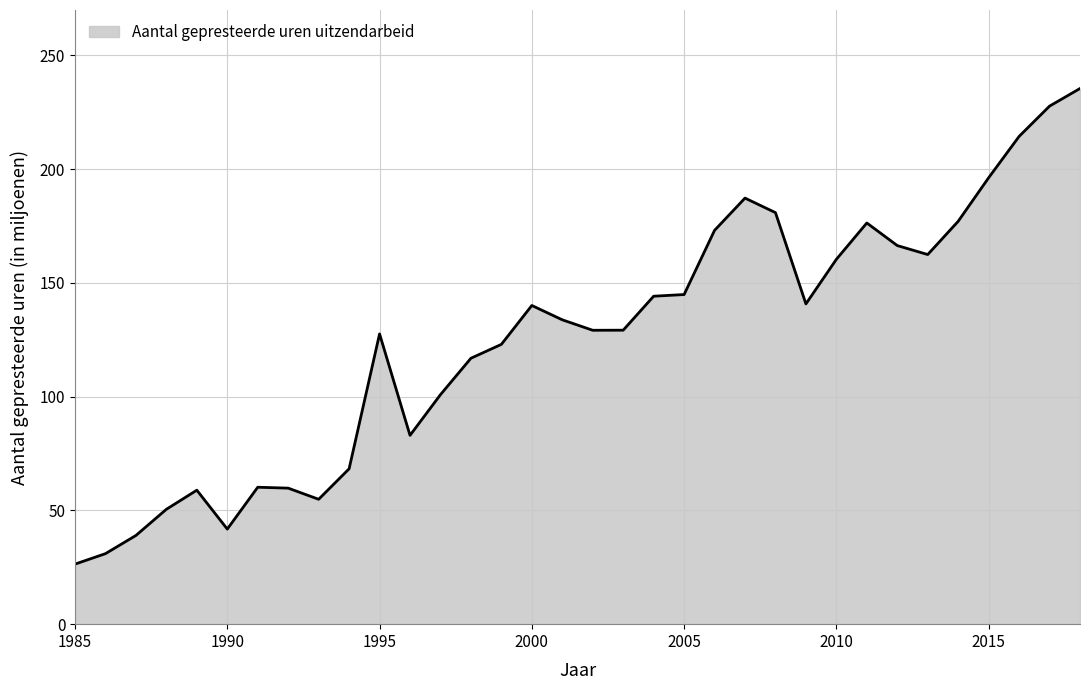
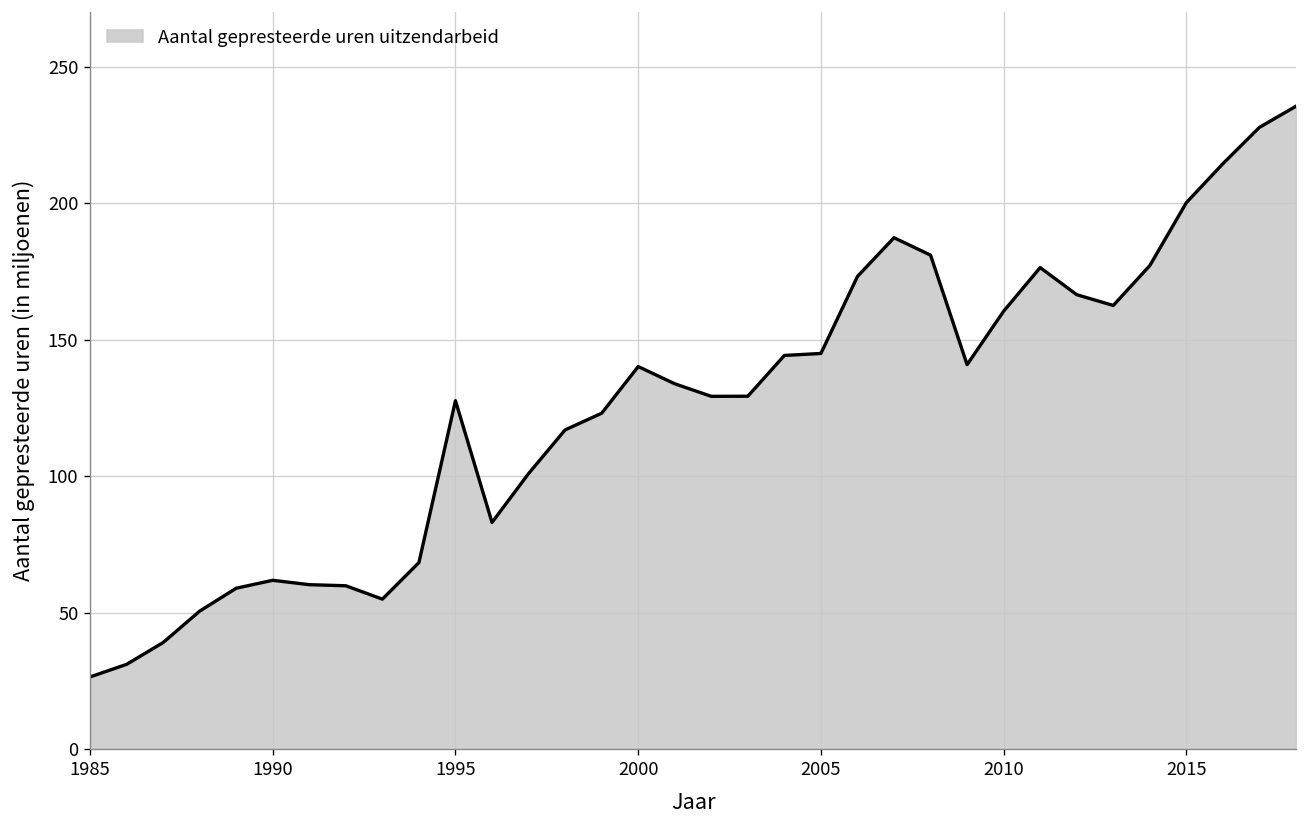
1990: 42 -> 62
2015: 196 -> 200
